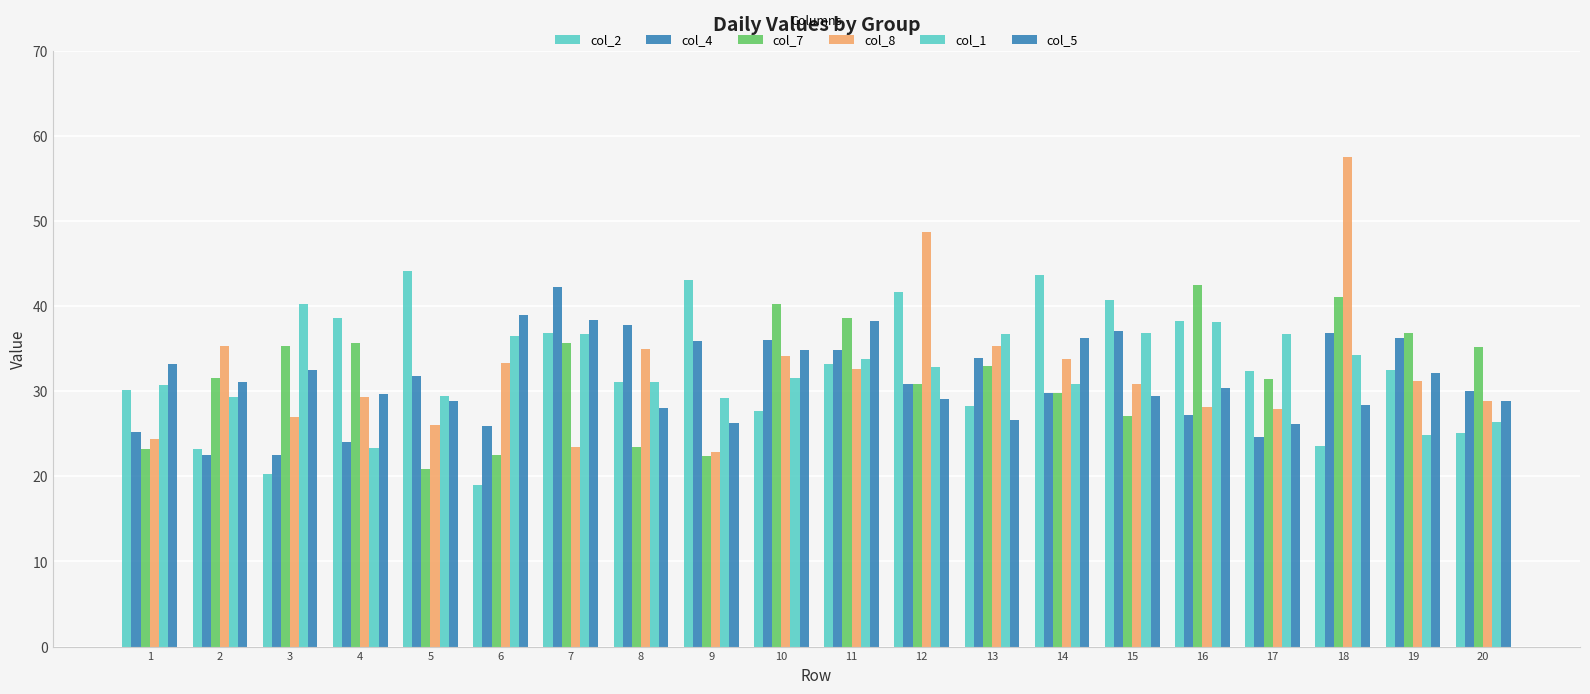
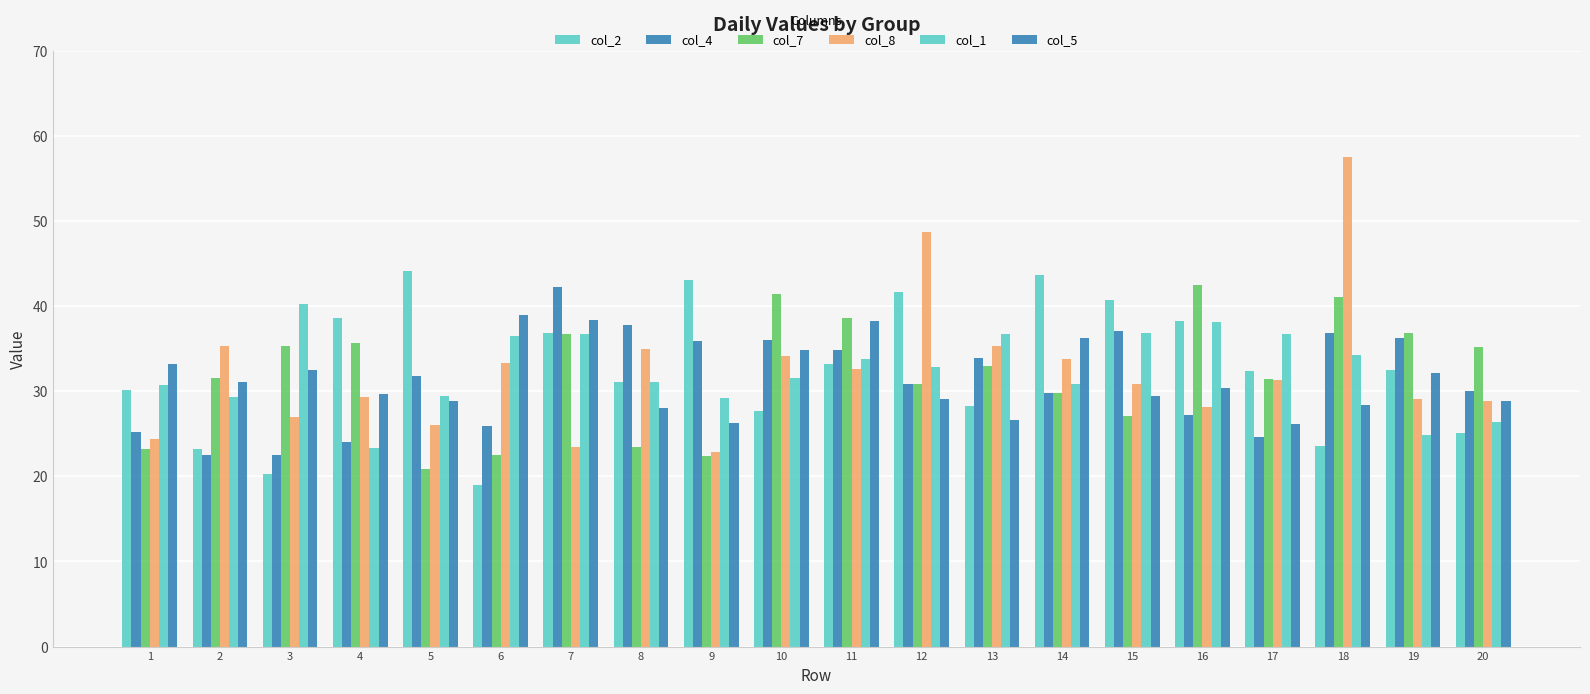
col_7, 7: 36 -> 37
col_7, 10: 40 -> 41
col_8, 17: 28 -> 31
col_8, 19: 31 -> 29
